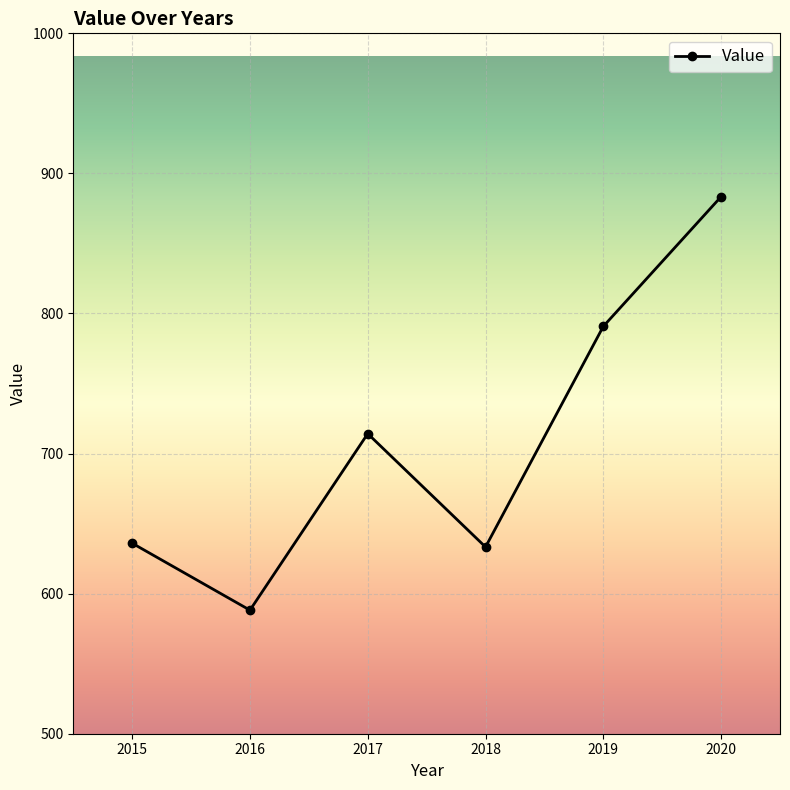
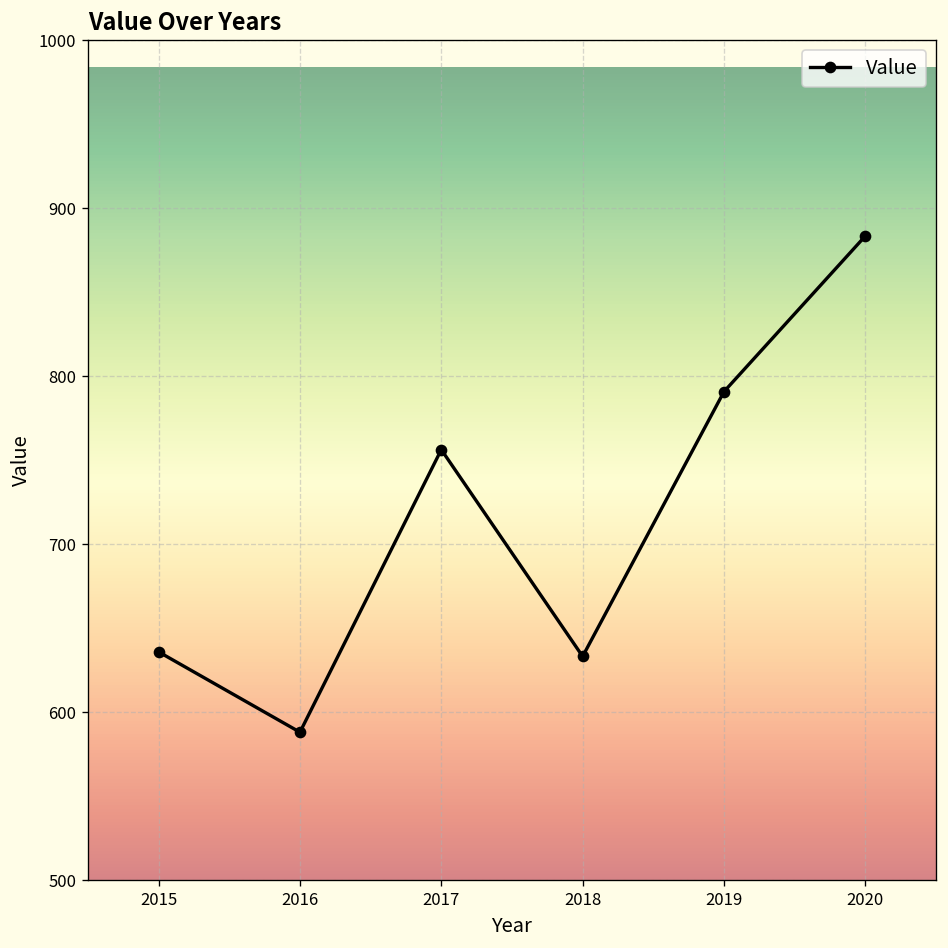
2017: 714 -> 756
